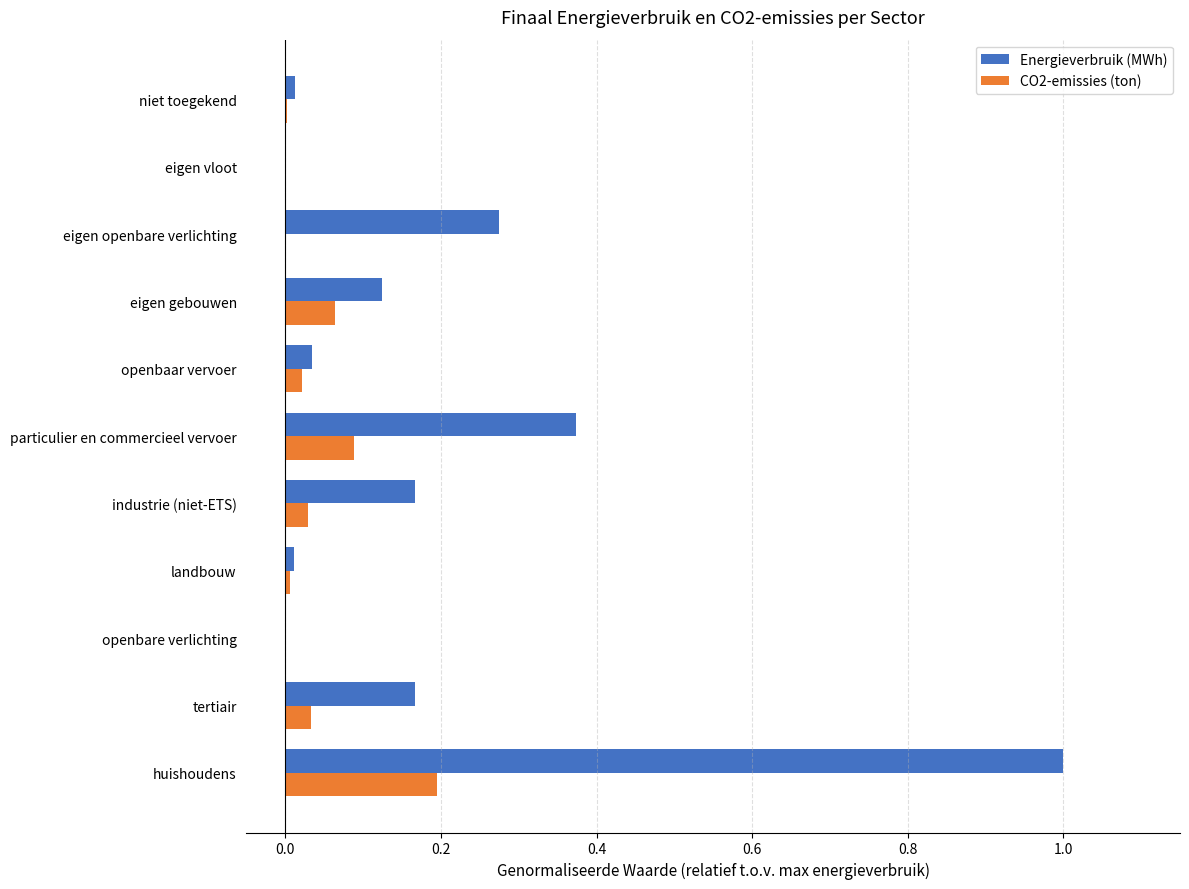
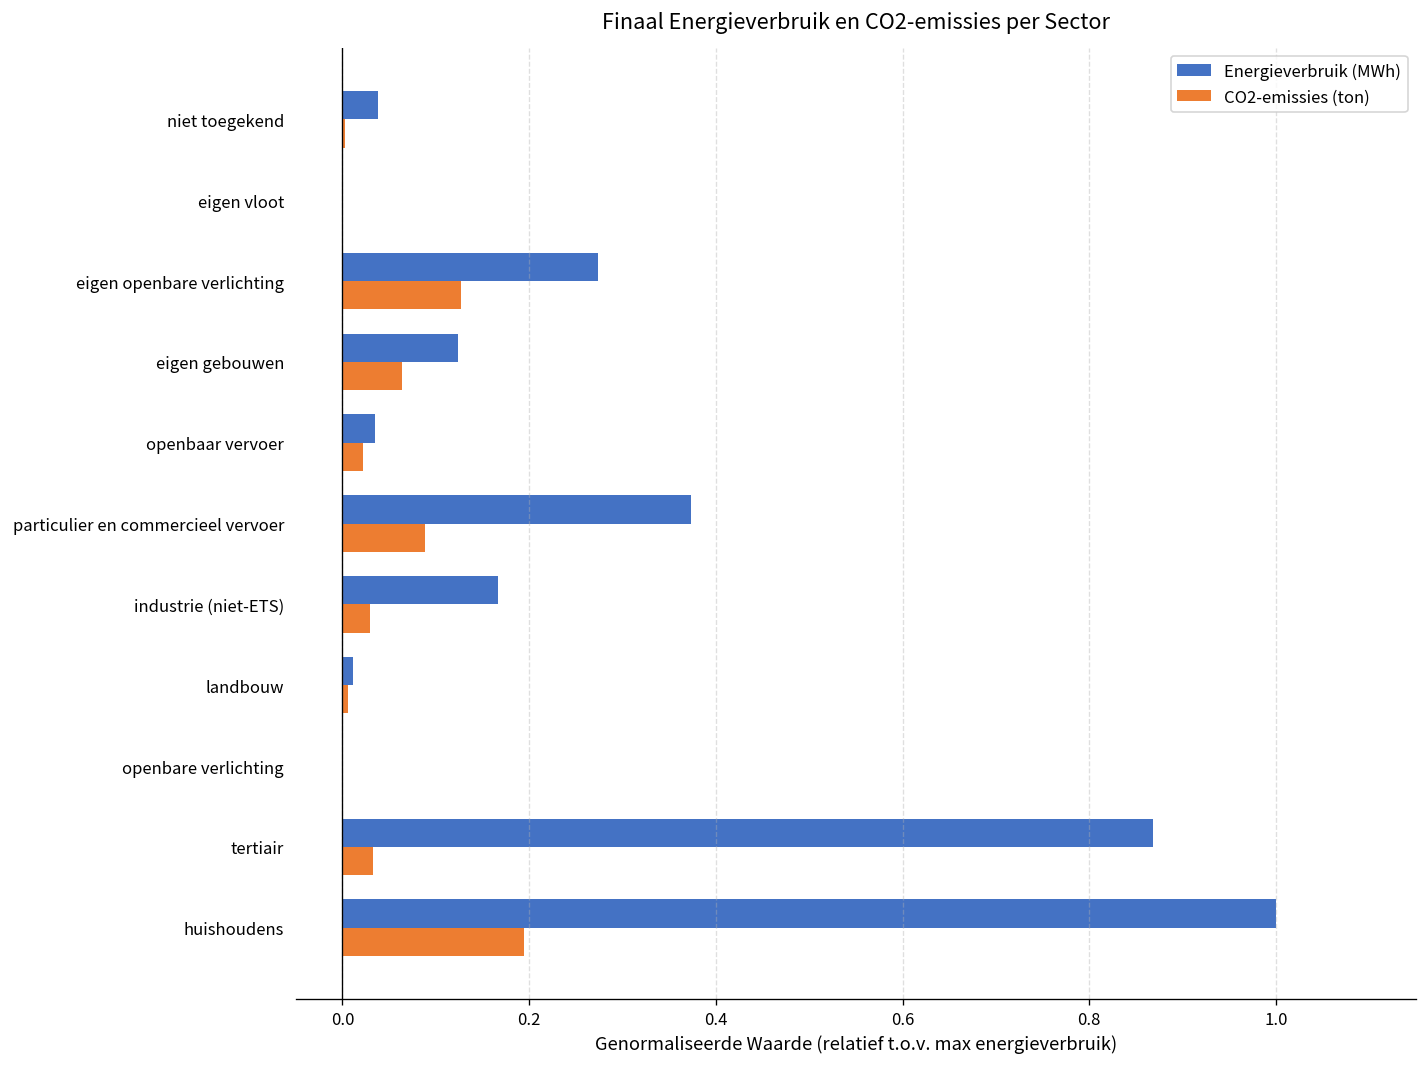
Energieverbruik (MWh), niet toegekend: 0.01 -> 0.04
CO2-emissies (ton), eigen openbare verlichting: 0.00 -> 0.13
Energieverbruik (MWh), tertiair: 0.17 -> 0.87
